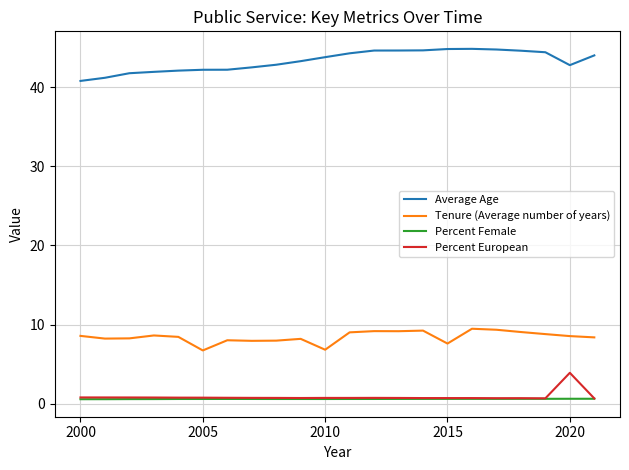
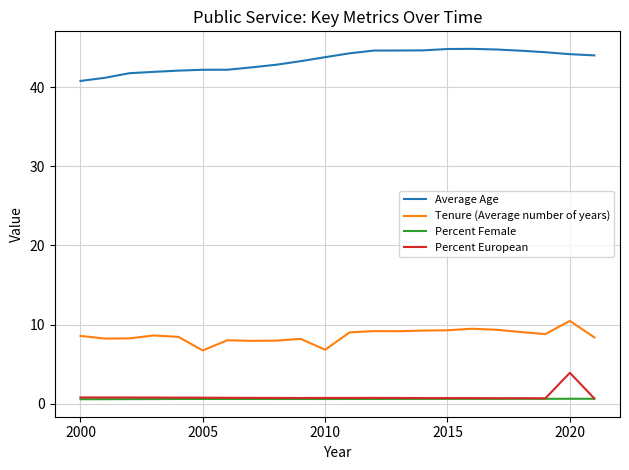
Tenure (Average number of years), 2015: 8 -> 9
Average Age, 2020: 43 -> 44
Tenure (Average number of years), 2020: 9 -> 10
